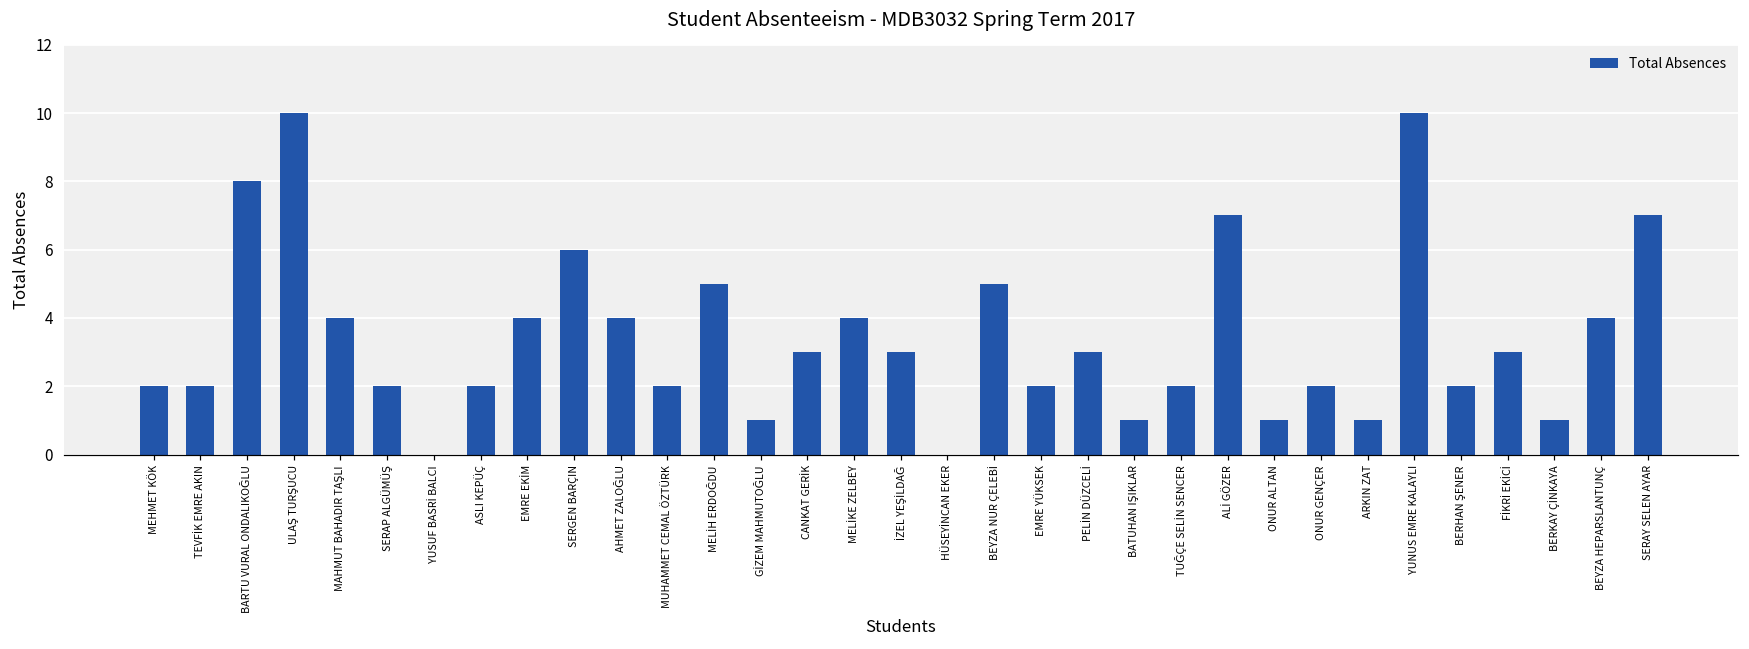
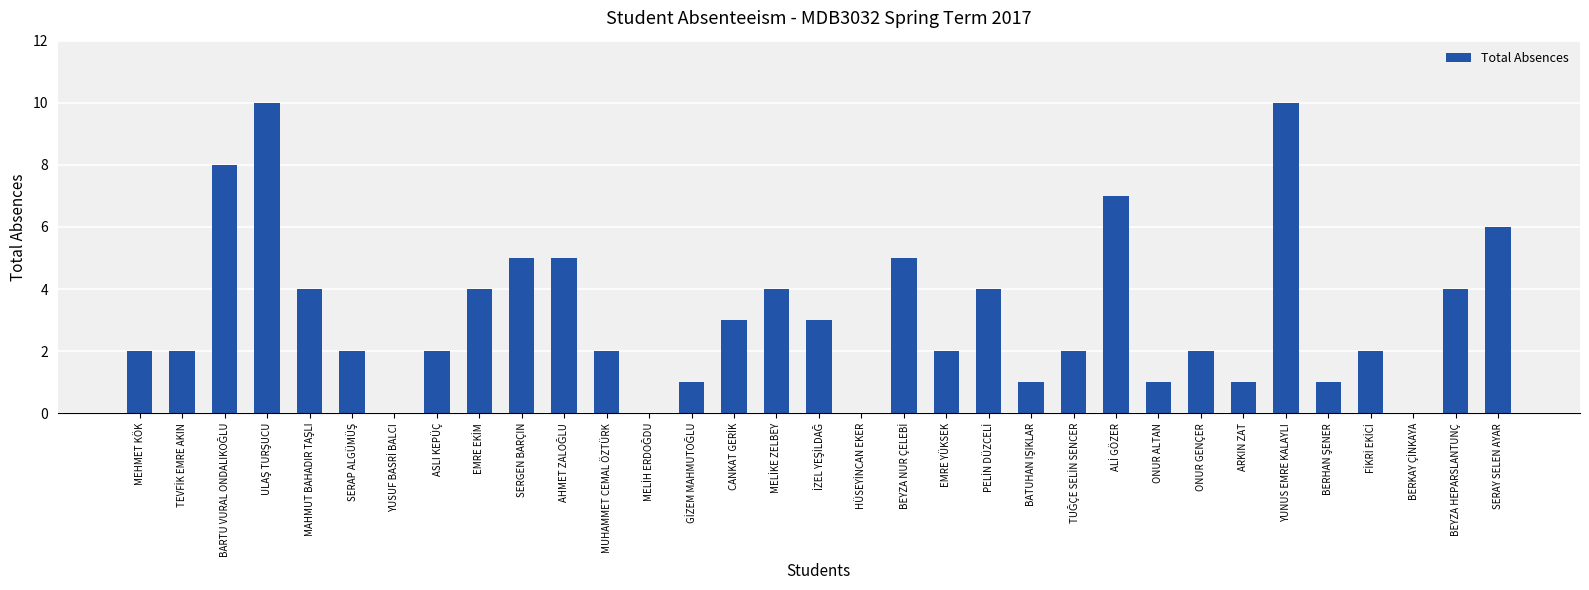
SERGEN BARÇIN: 6 -> 5
AHMET ZALOĞLU: 4 -> 5
MELİH ERDOĞDU: 5 -> 0
PELİN DÜZCELİ: 3 -> 4
BERHAN ŞENER: 2 -> 1
FİKRİ EKİCİ: 3 -> 2
BERKAY ÇİNKAYA: 1 -> 0
SERAY SELEN AYAR: 7 -> 6
